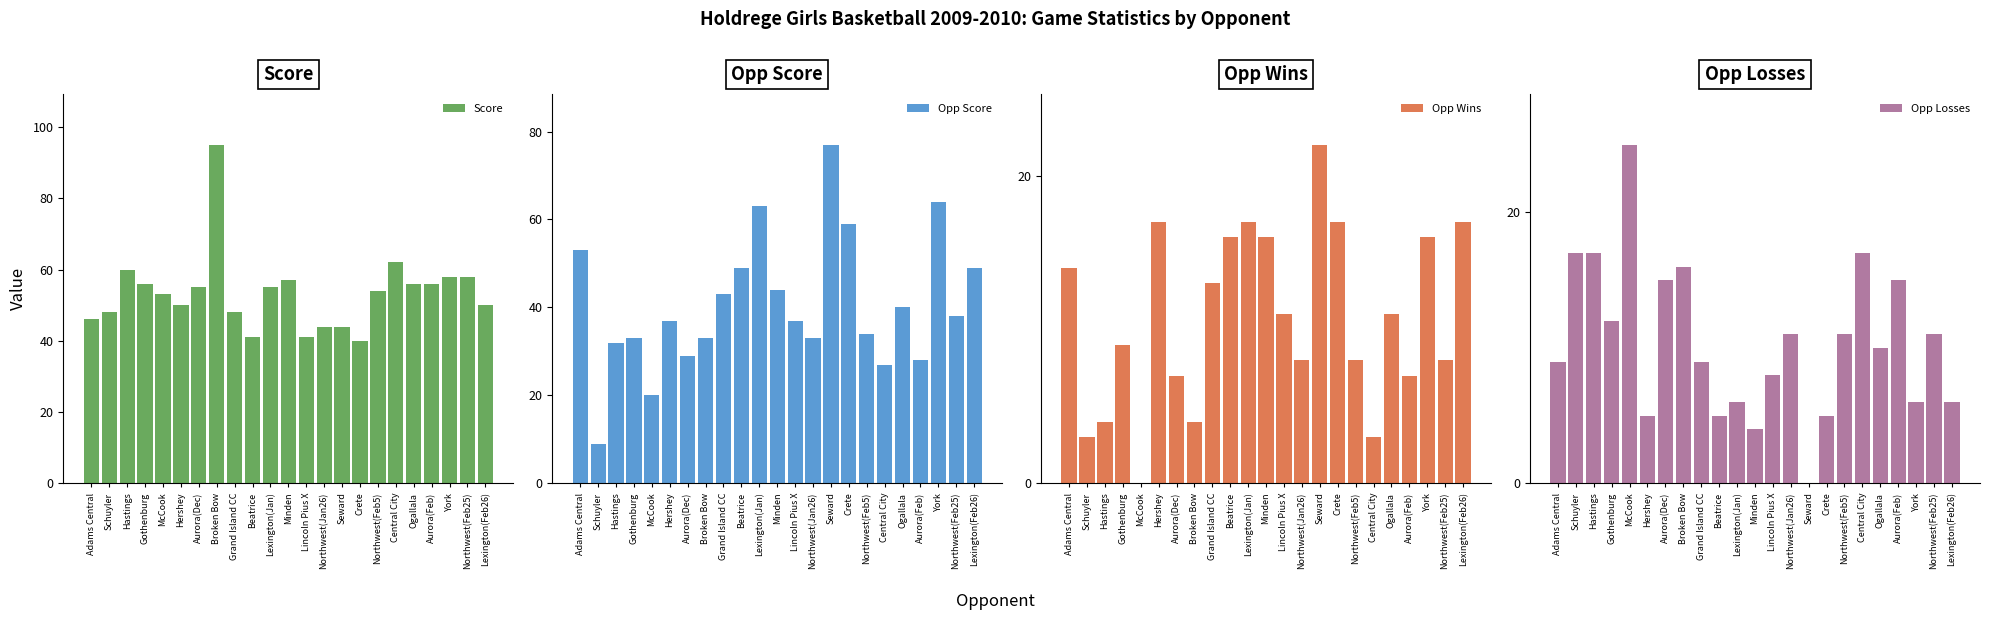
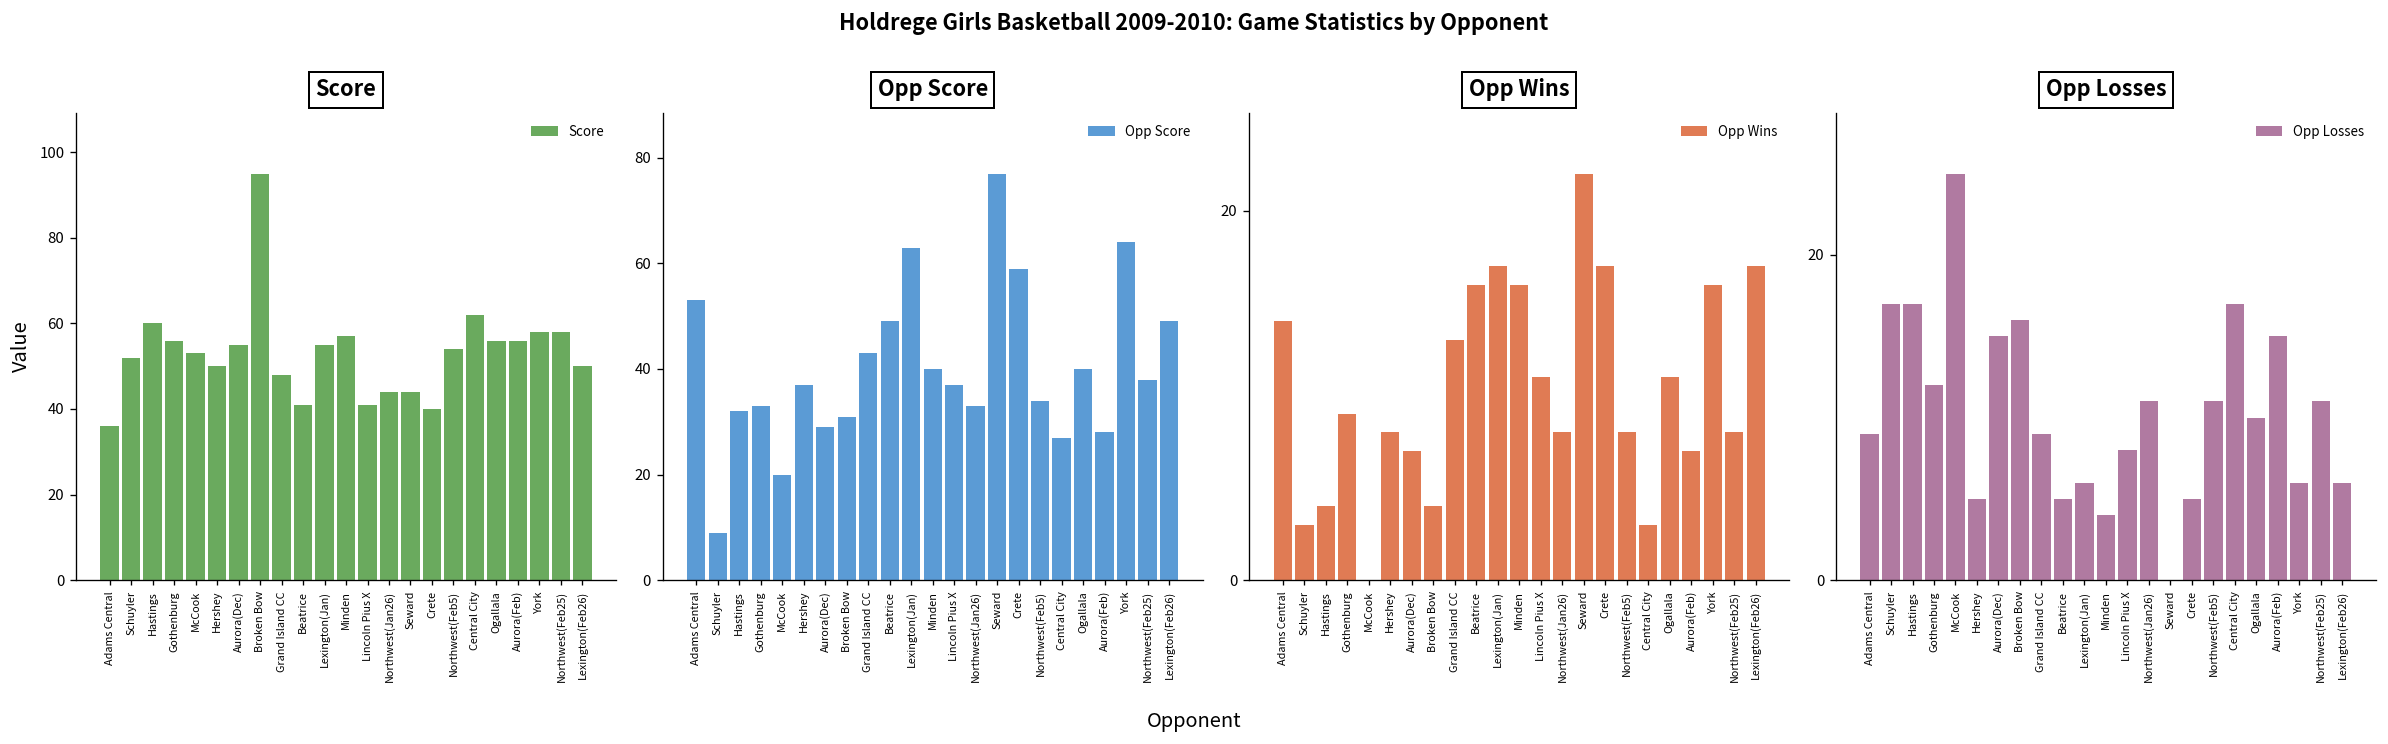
Score, Adams Central: 46 -> 36
Score, Schuyler: 48 -> 52
Opp Score, Broken Bow: 33 -> 31
Opp Score, Minden: 44 -> 40
Opp Wins, Hershey: 17 -> 8
